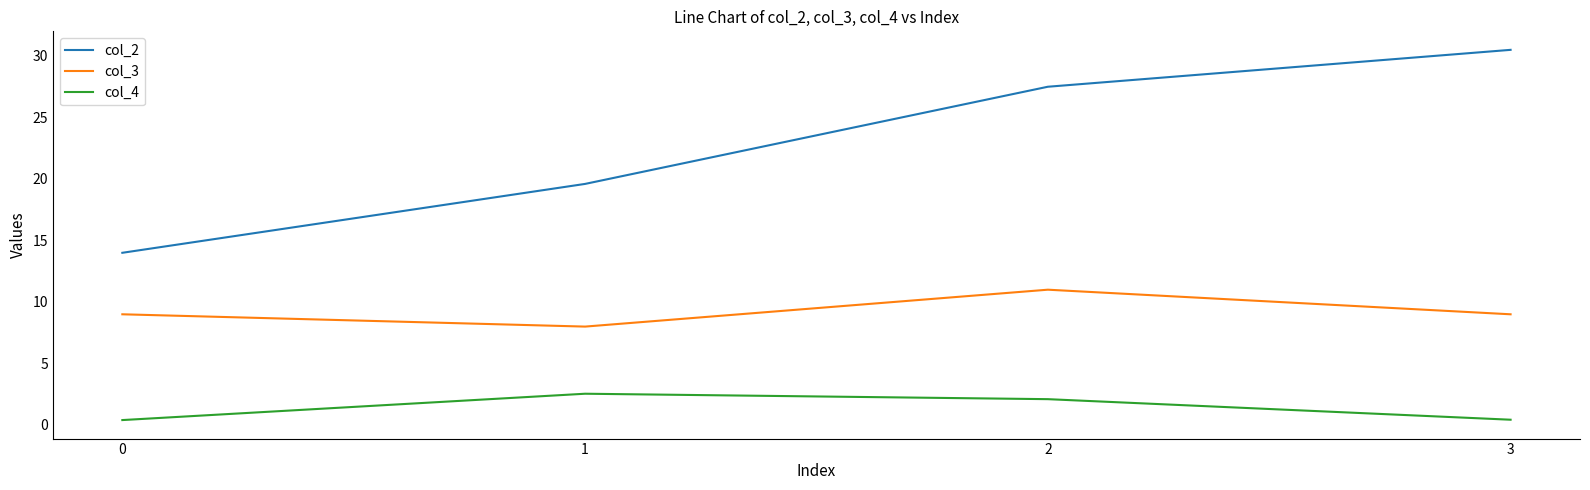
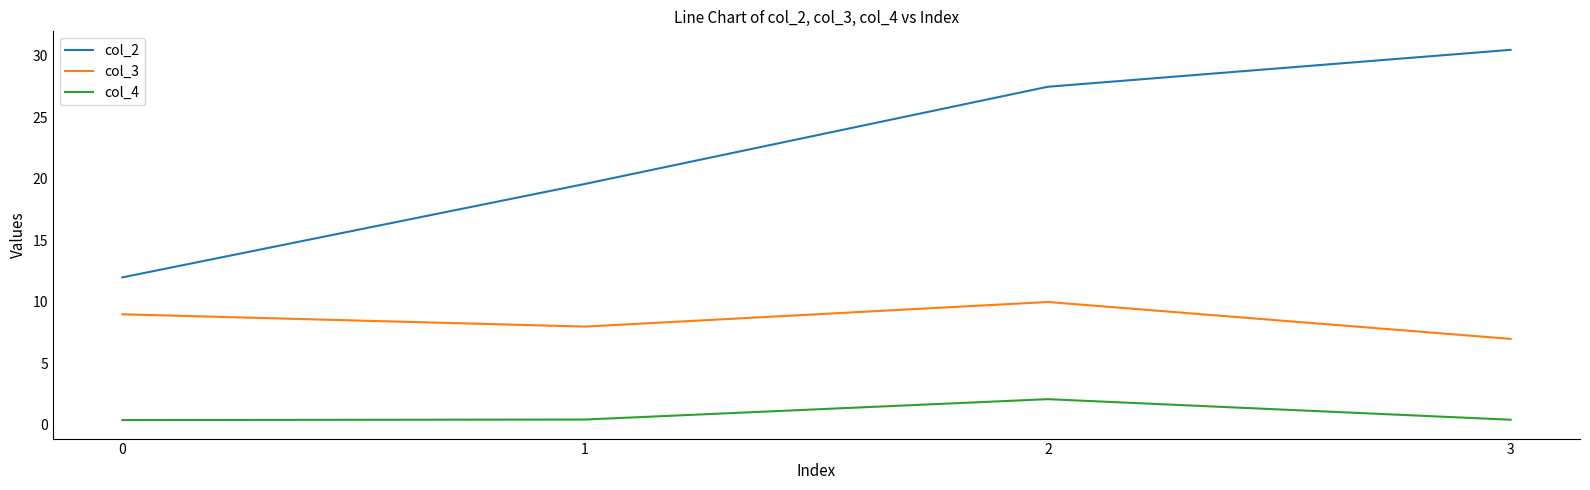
col_2, 0: 14 -> 12
col_4, 1: 2.5 -> 0.4
col_3, 2: 11 -> 10
col_3, 3: 9 -> 7
